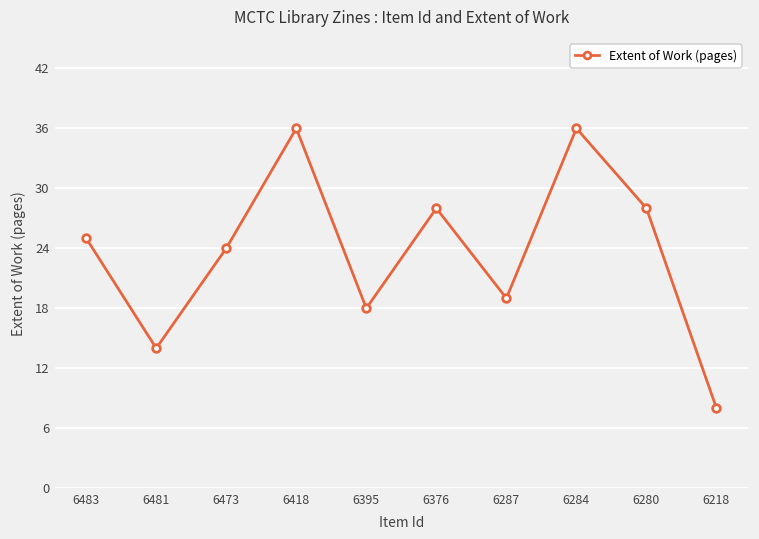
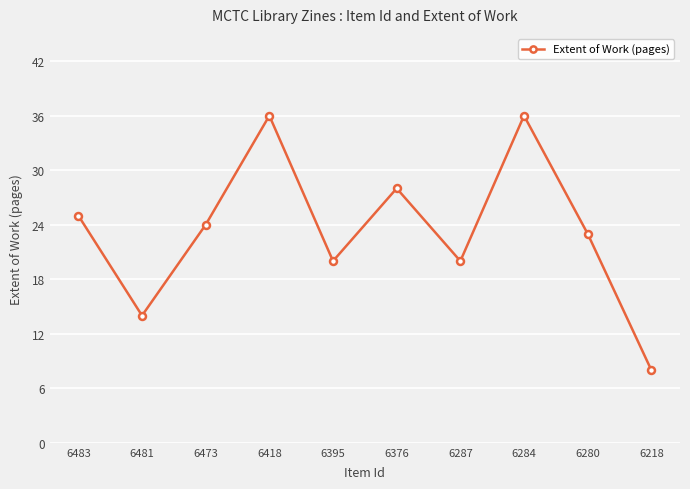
6395: 18 -> 20
6287: 19 -> 20
6280: 28 -> 23
